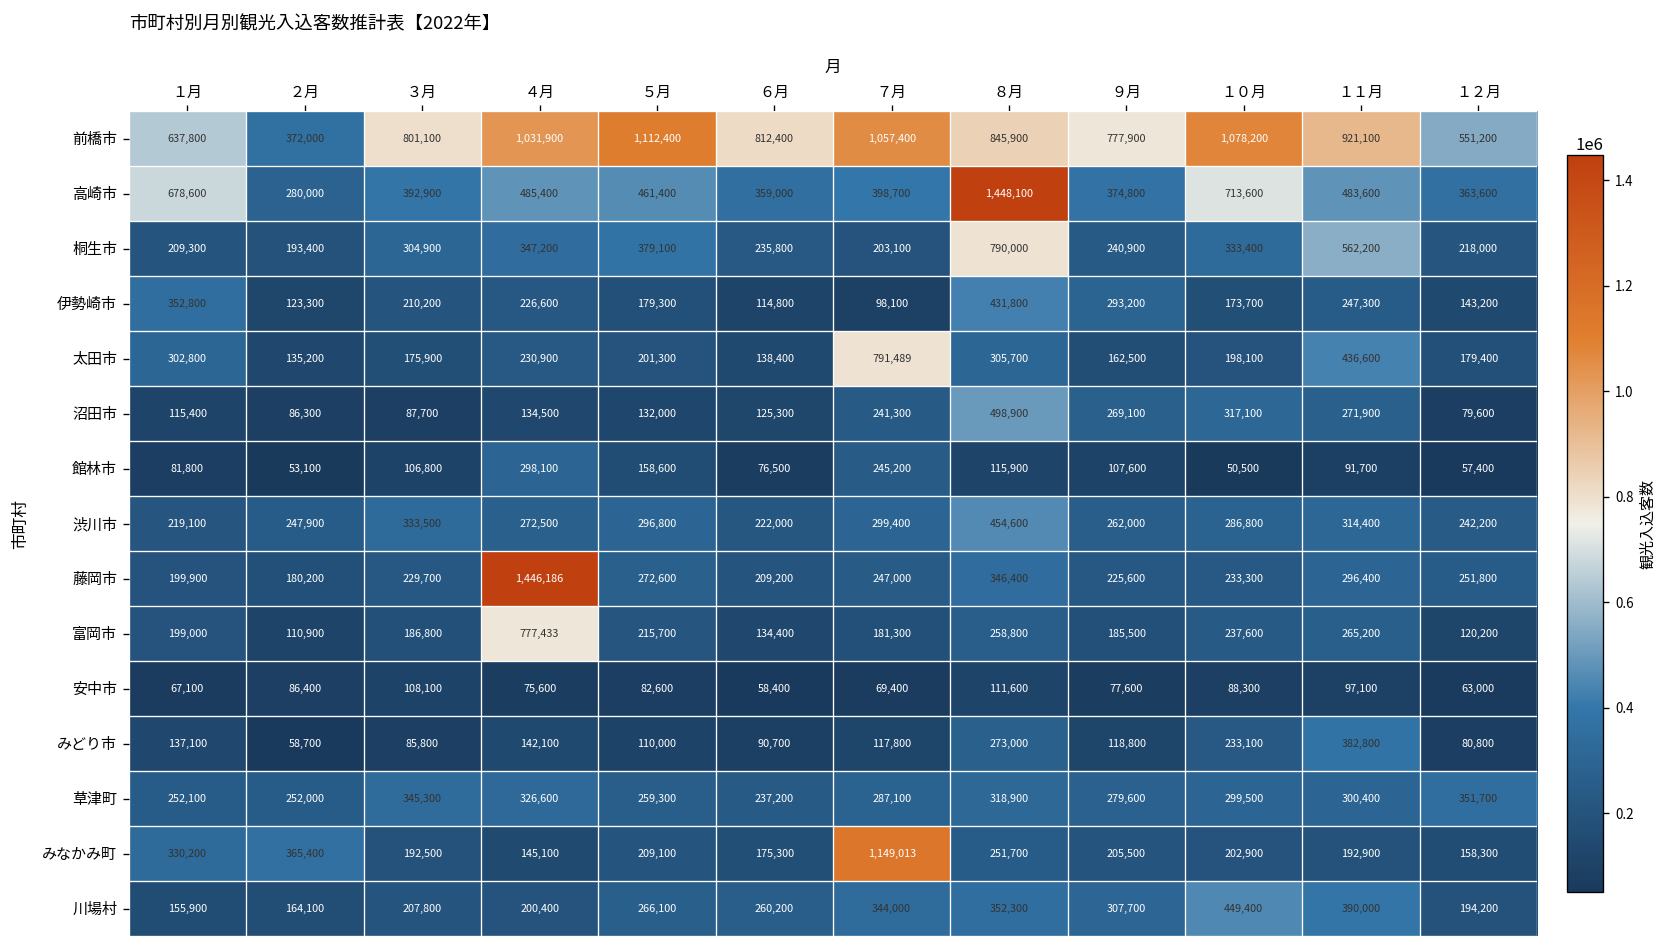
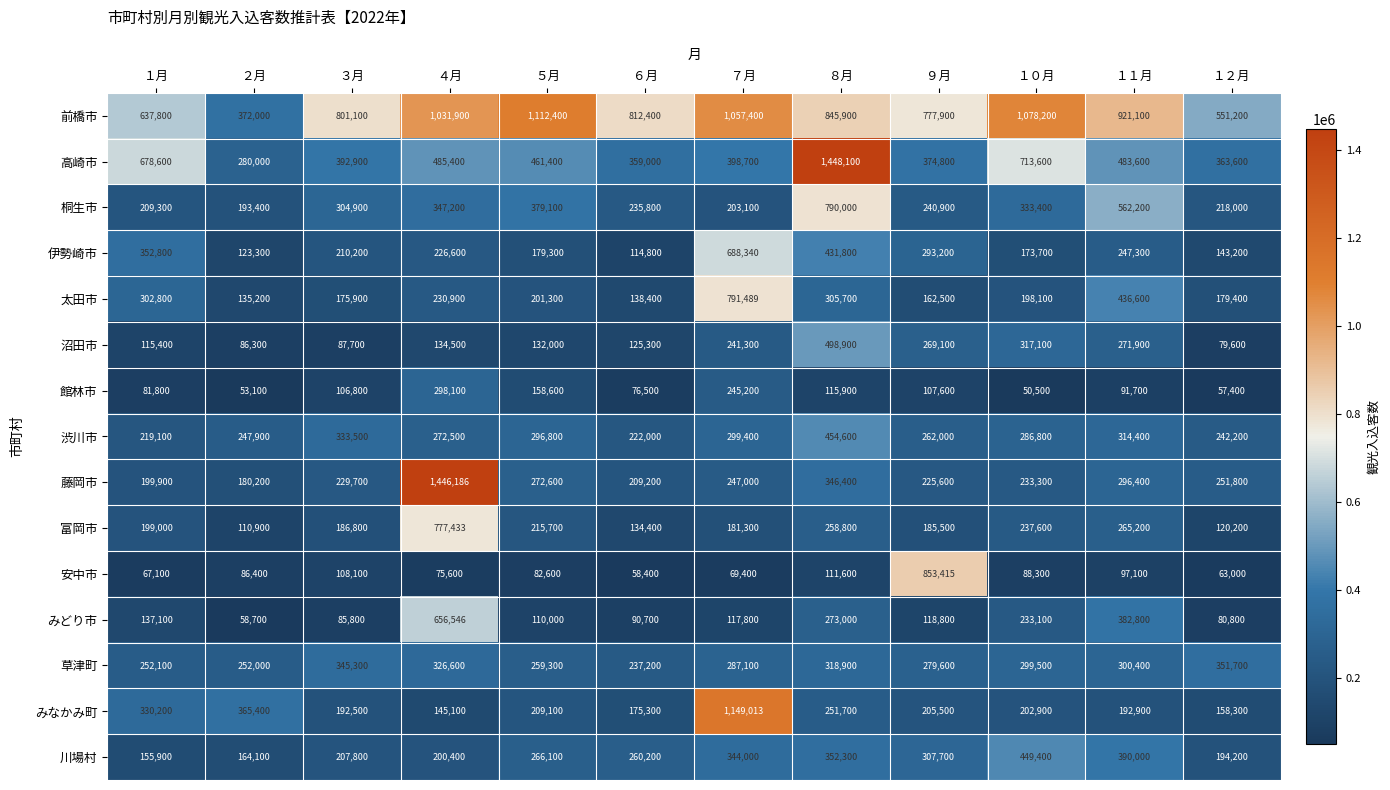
伊勢崎市, ７月: 98,100 -> 688,340
安中市, ９月: 77,600 -> 853,415
みどり市, ４月: 142,100 -> 656,546
